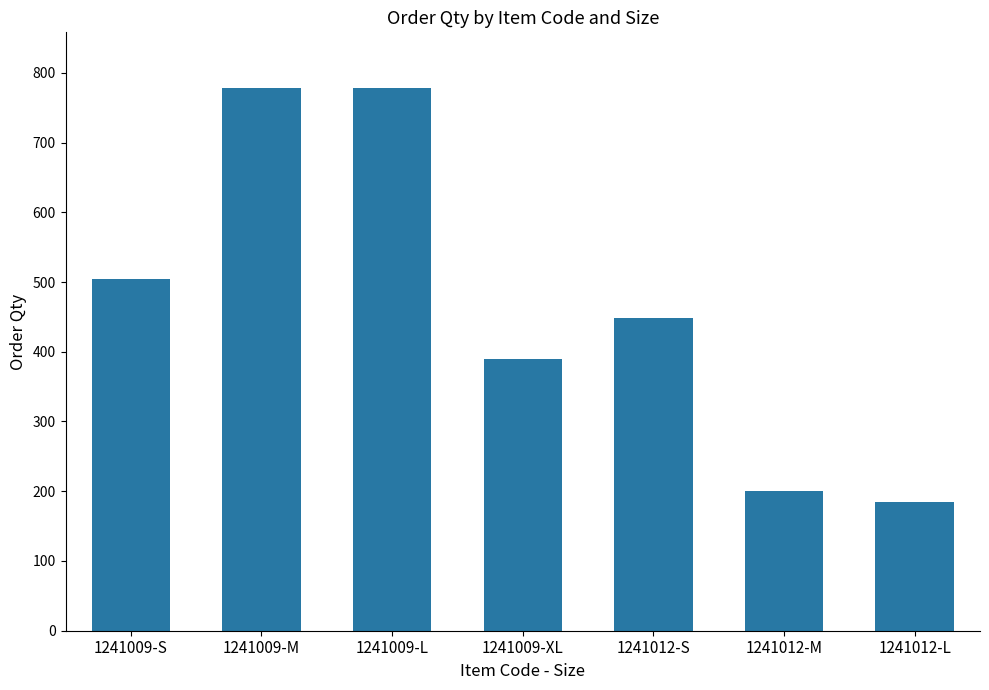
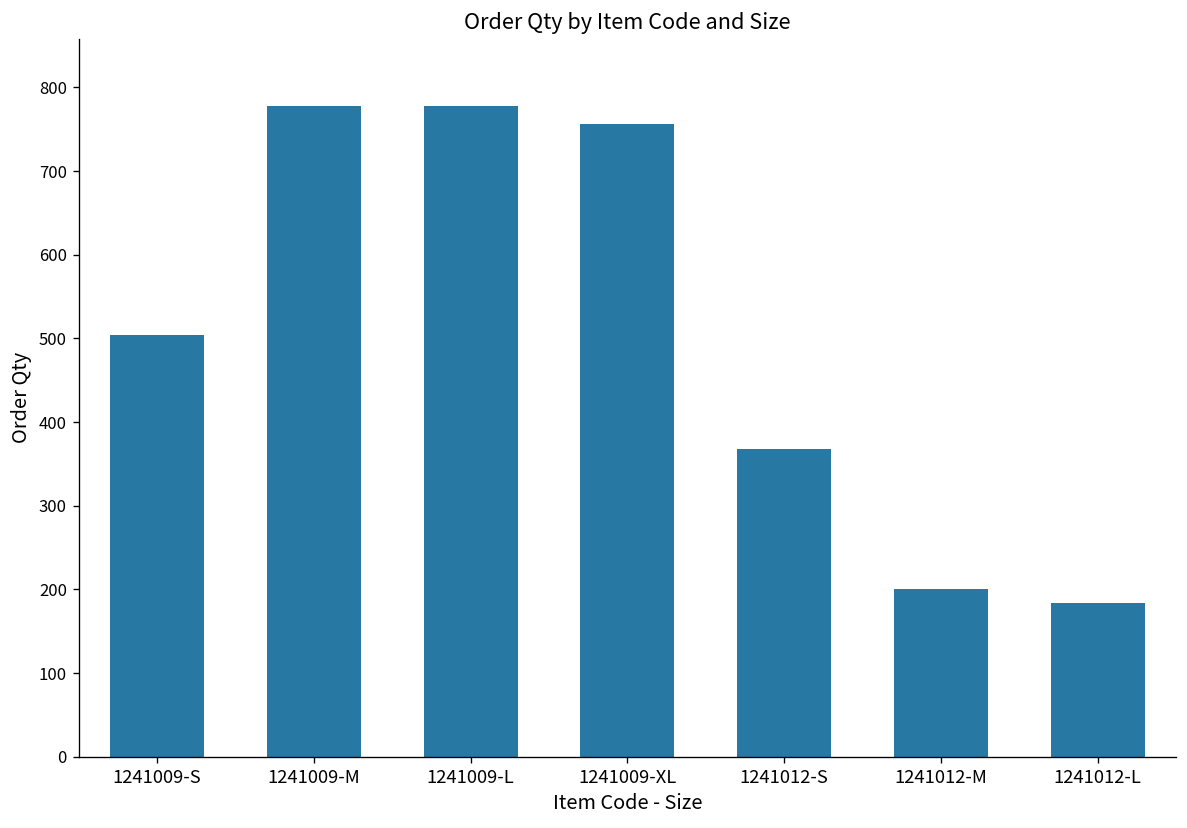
1241009-XL: 390 -> 760
1241012-S: 450 -> 370
